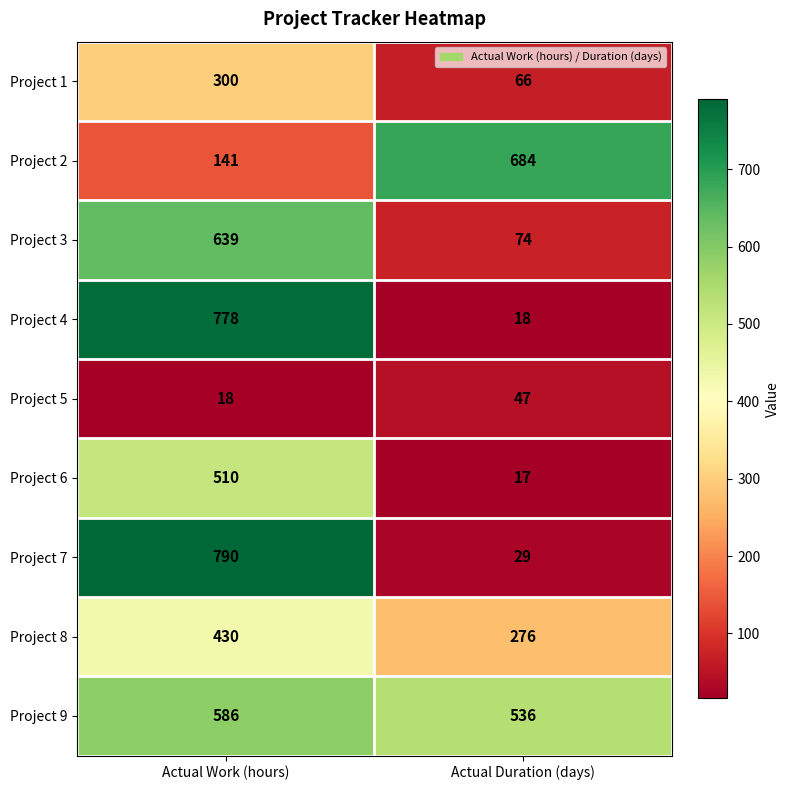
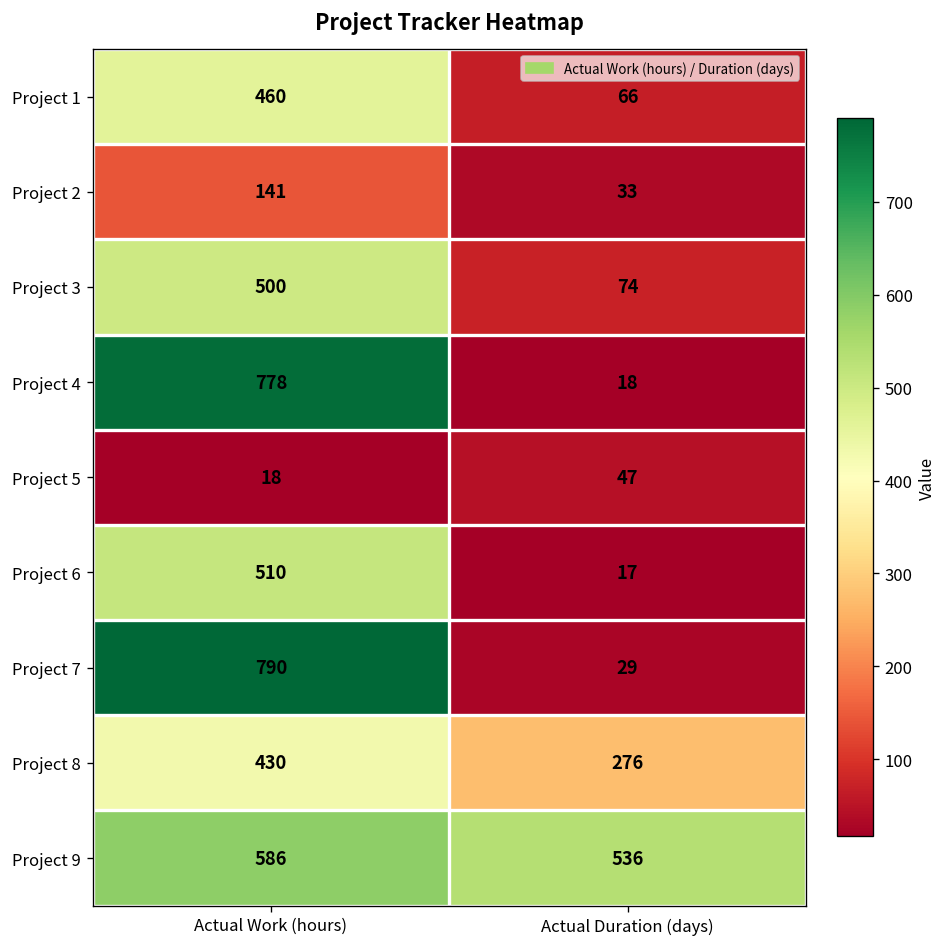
Project 1, Actual Work (hours): 300 -> 460
Project 2, Actual Duration (days): 684 -> 33
Project 3, Actual Work (hours): 639 -> 500
